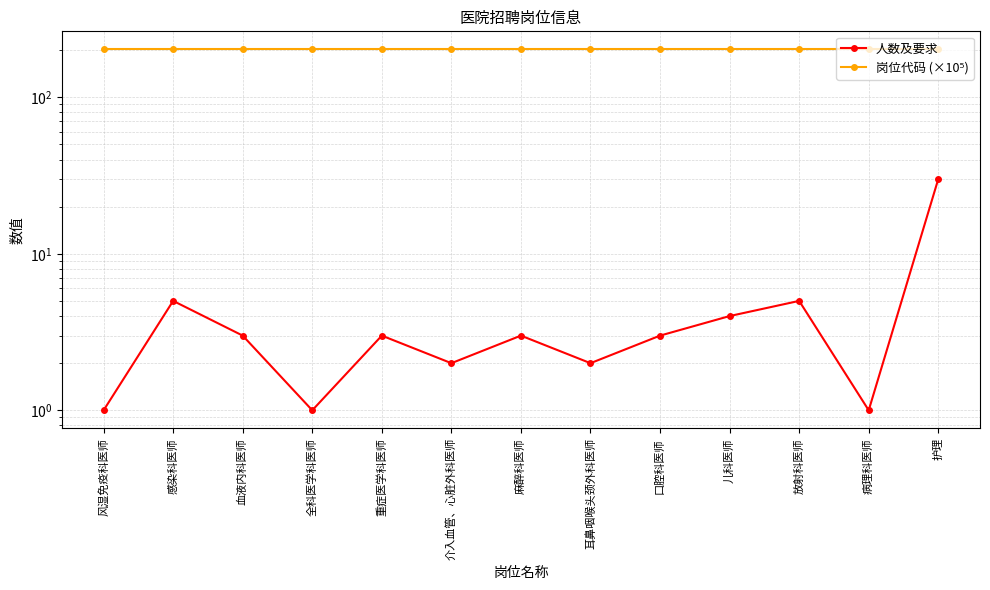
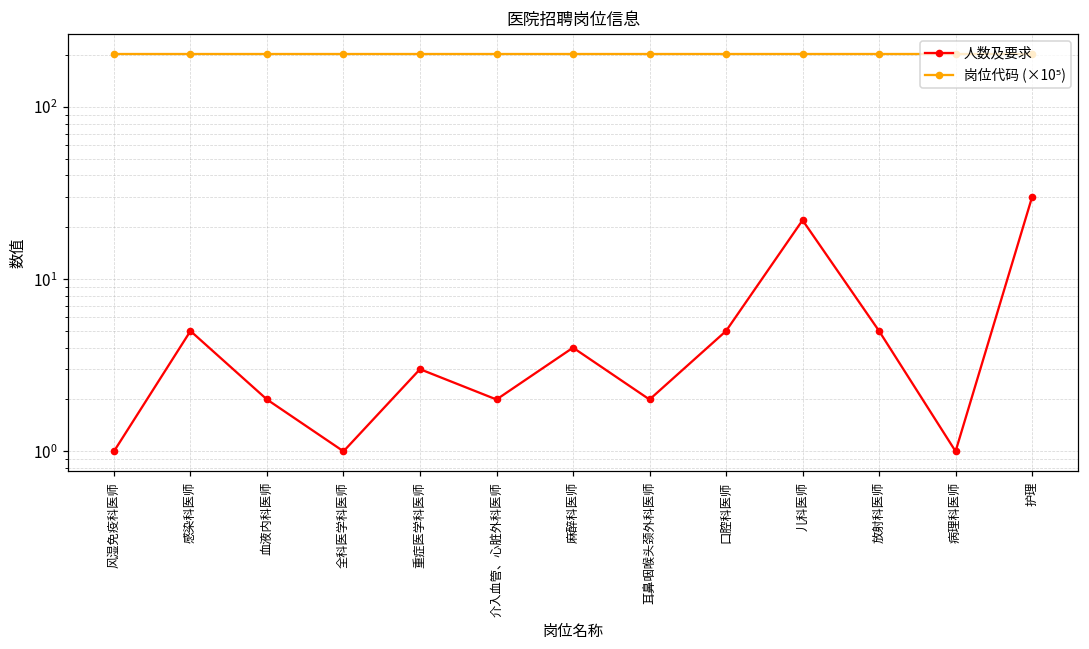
人数及要求, 血液内科医师: 3 -> 2
人数及要求, 麻醉科医师: 3 -> 4
人数及要求, 口腔科医师: 3 -> 5
人数及要求, 儿科医师: 4 -> 22
